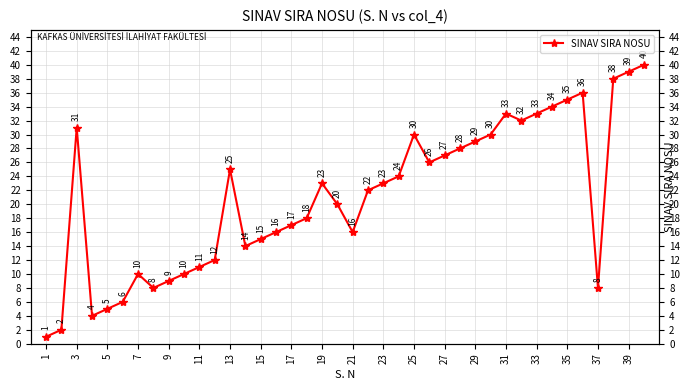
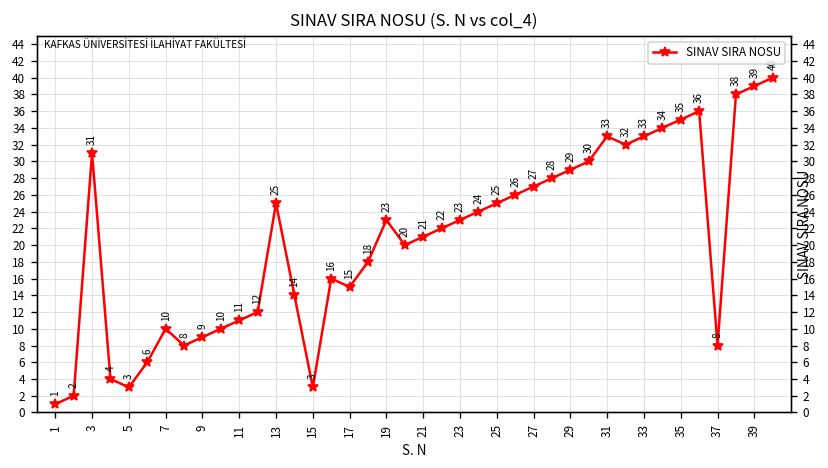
5: 5 -> 3
15: 15 -> 3
17: 17 -> 15
21: 16 -> 21
25: 30 -> 25
